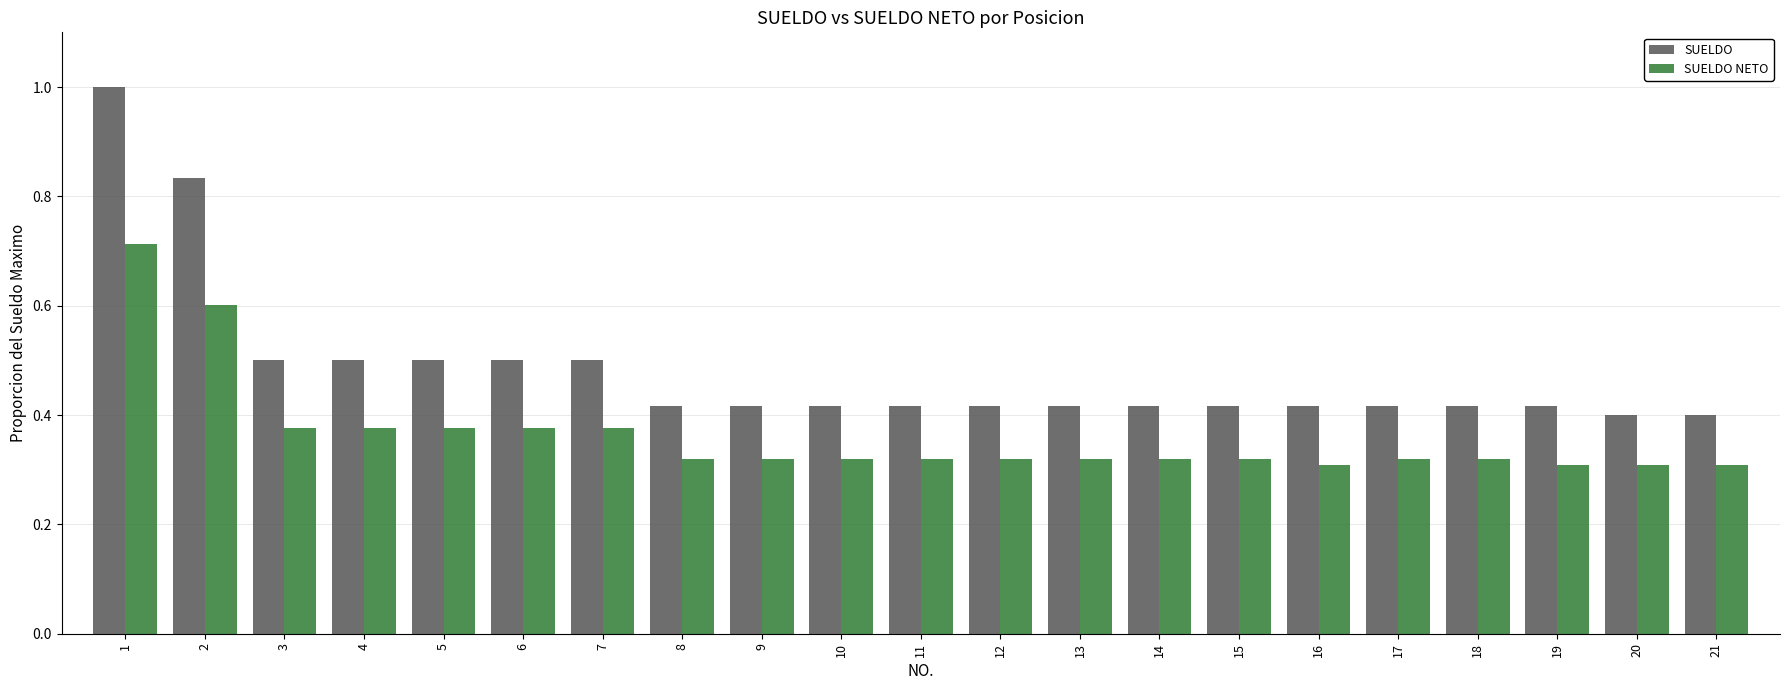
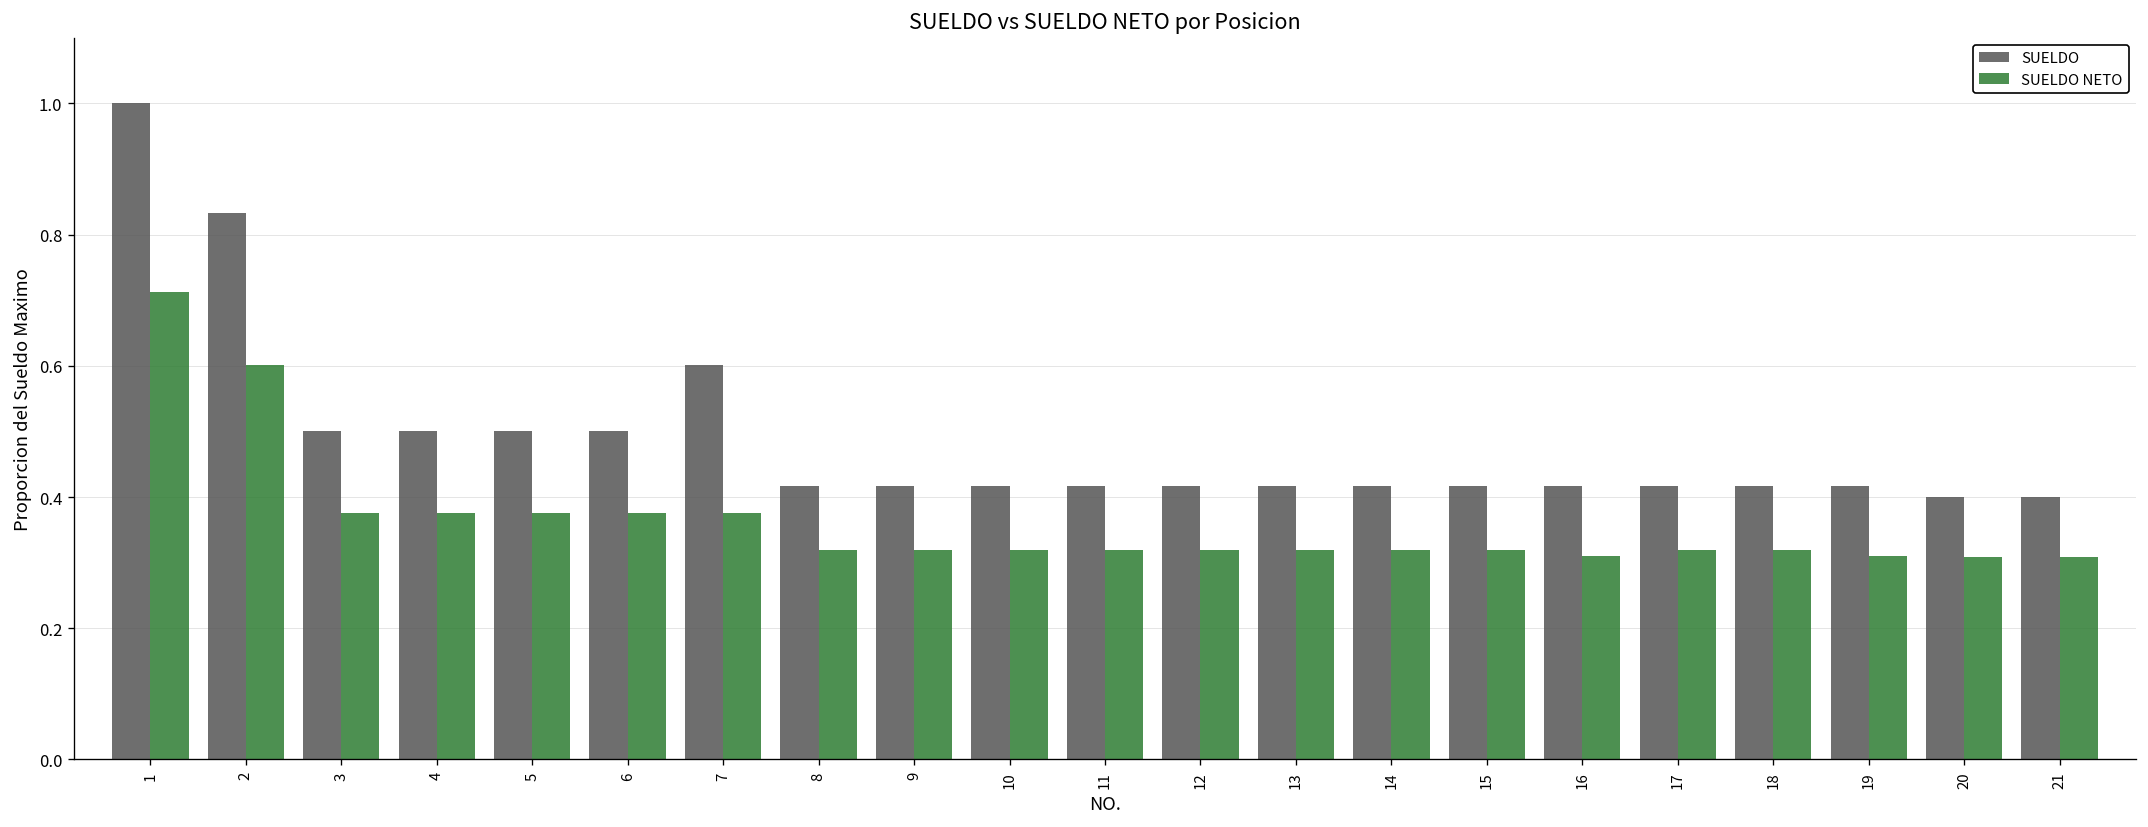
SUELDO, 7: 0.50 -> 0.60
